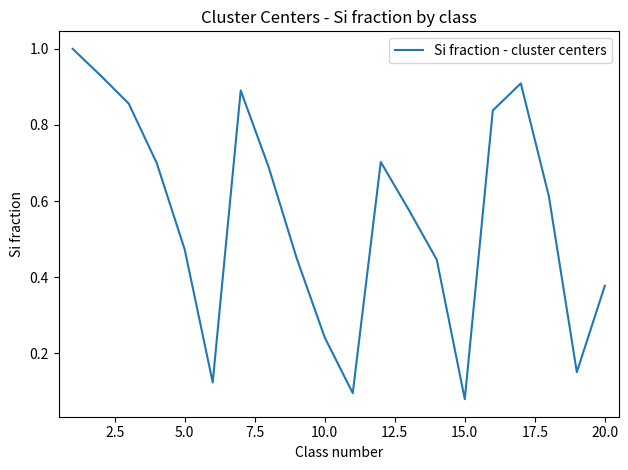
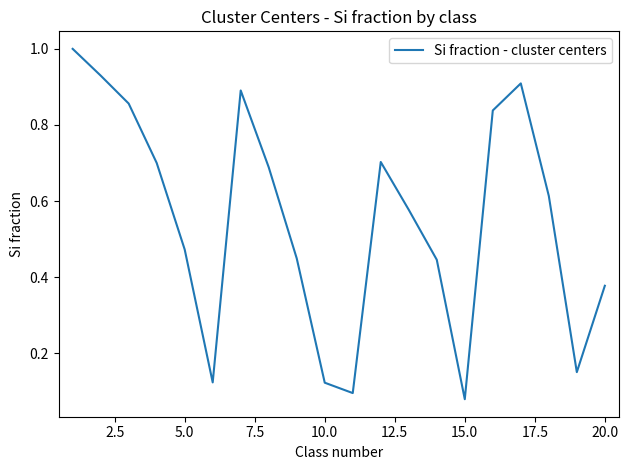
10.0: 0.24 -> 0.12
